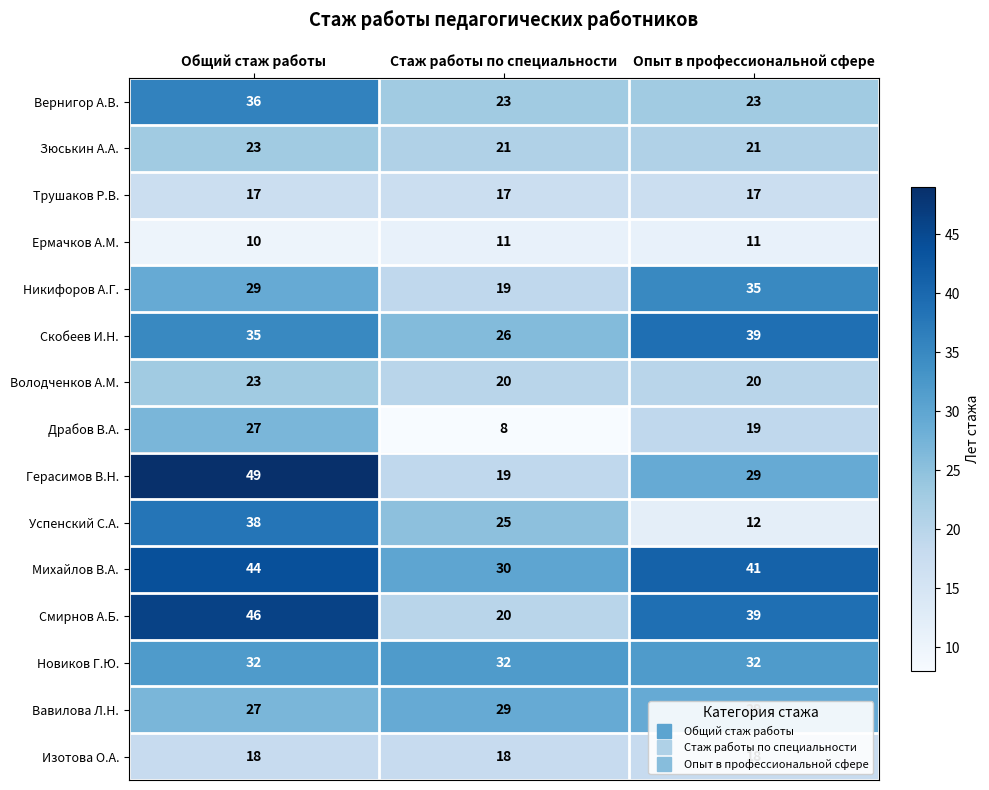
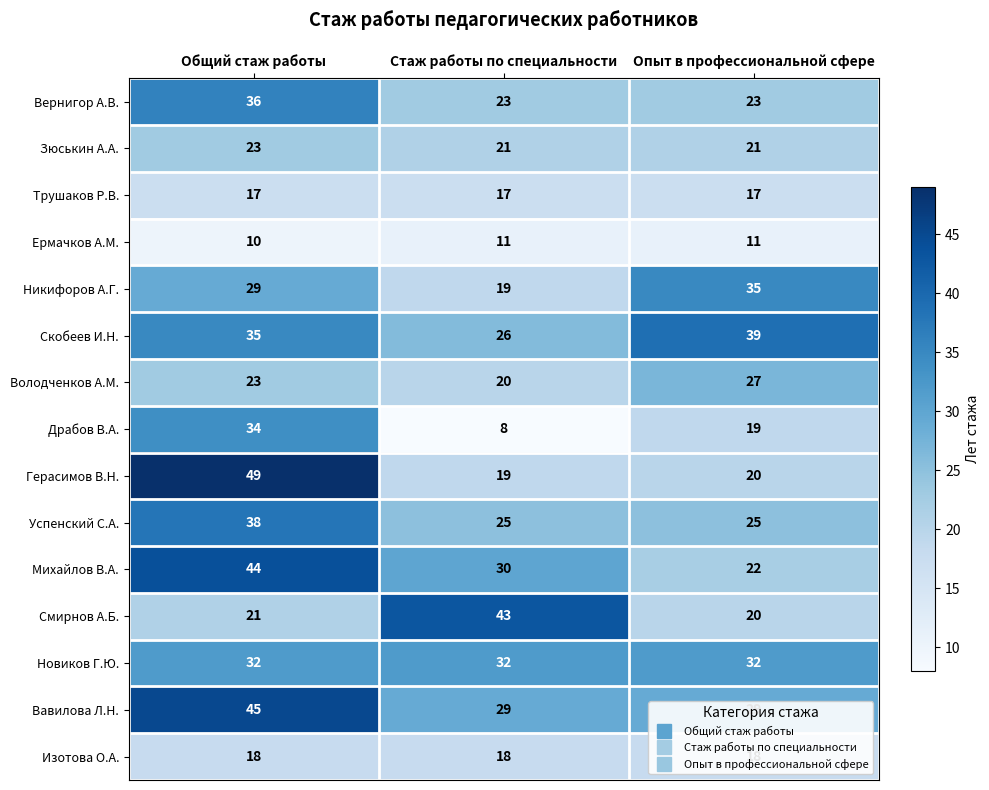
Володченков А.М., Опыт в профессиональной сфере: 20 -> 27
Драбов В.А., Общий стаж работы: 27 -> 34
Герасимов В.Н., Опыт в профессиональной сфере: 29 -> 20
Успенский С.А., Опыт в профессиональной сфере: 12 -> 25
Михайлов В.А., Опыт в профессиональной сфере: 41 -> 22
Смирнов А.Б., Общий стаж работы: 46 -> 21
Смирнов А.Б., Стаж работы по специальности: 20 -> 43
Смирнов А.Б., Опыт в профессиональной сфере: 39 -> 20
Вавилова Л.Н., Общий стаж работы: 27 -> 45
